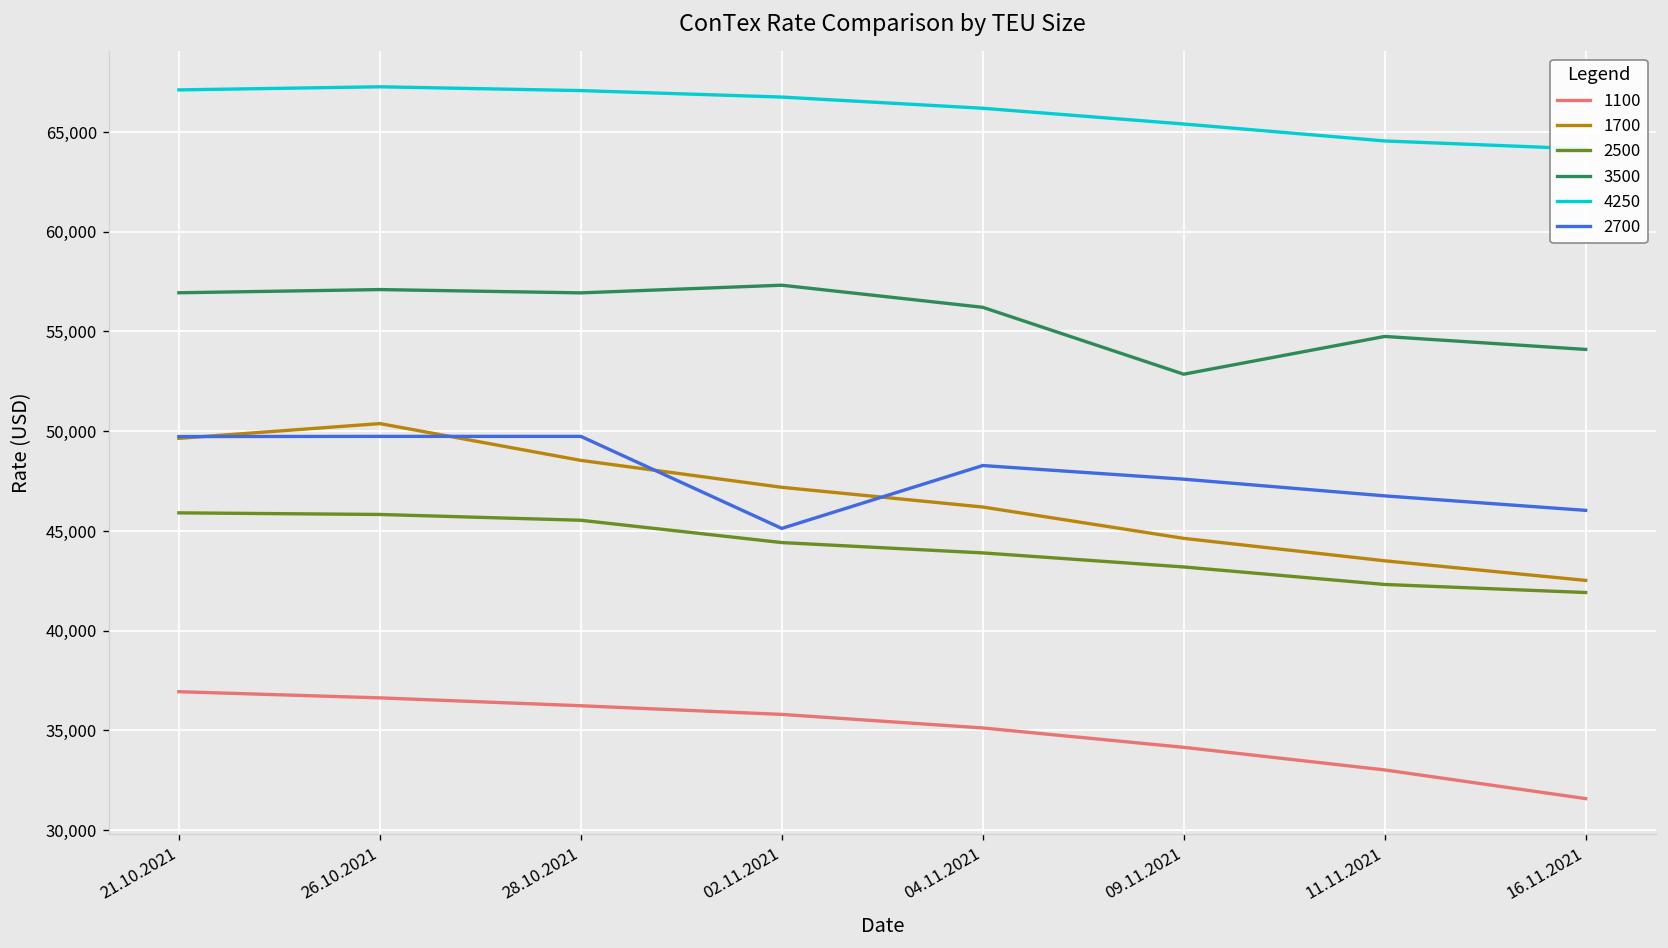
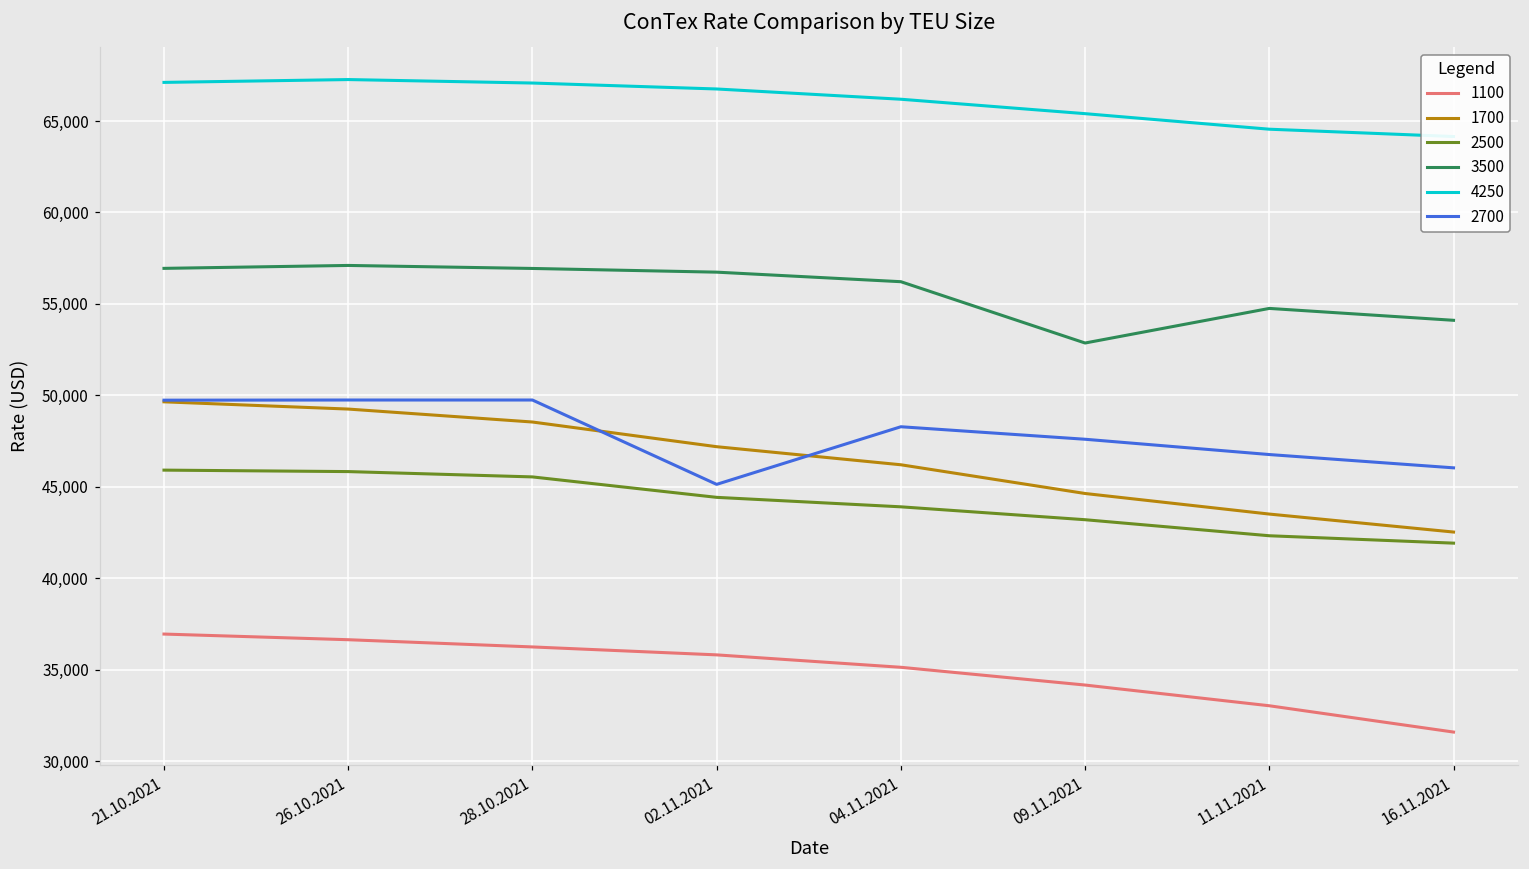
1700, 26.10.2021: 50,400 -> 49,200
3500, 02.11.2021: 57,300 -> 56,700
